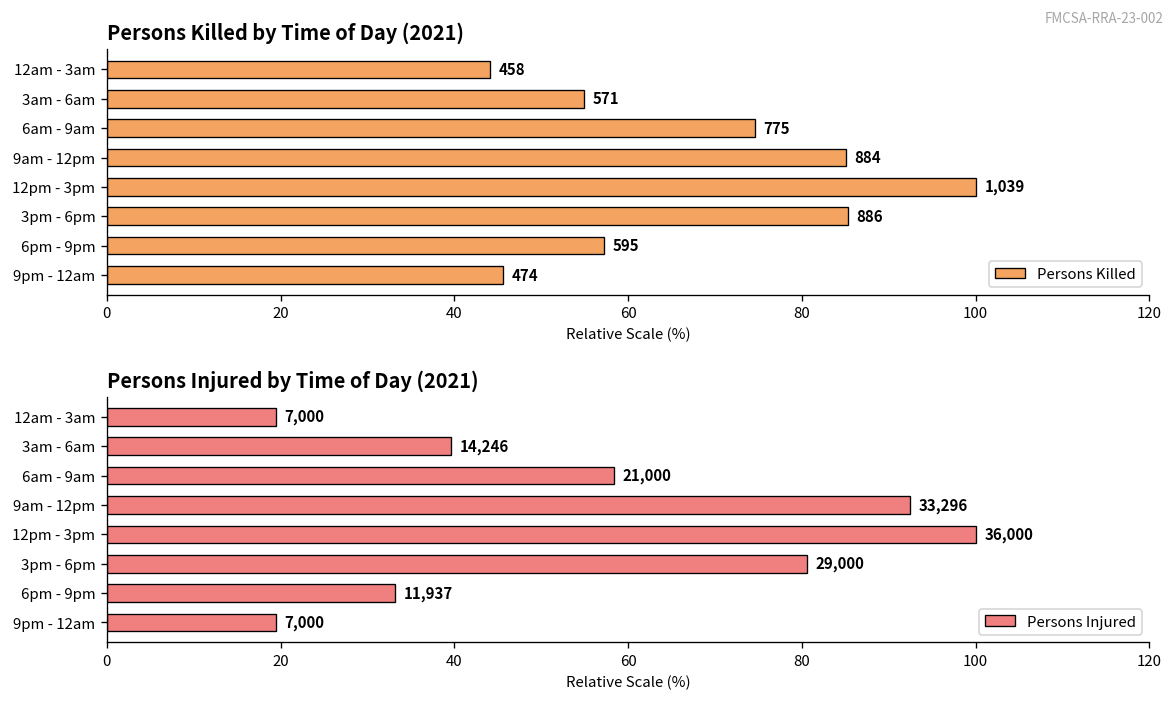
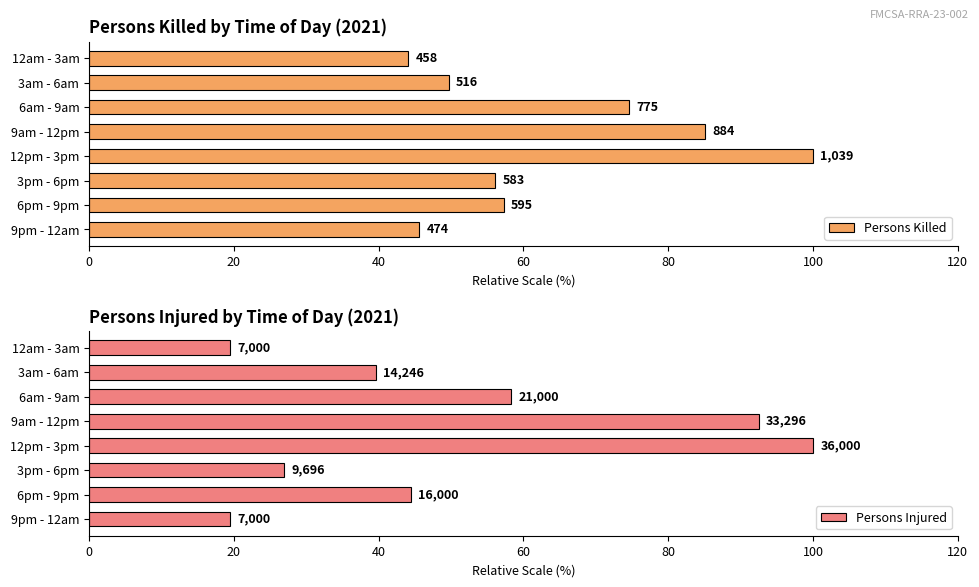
Persons Killed by Time of Day (2021), 3am - 6am: 571 -> 516
Persons Killed by Time of Day (2021), 3pm - 6pm: 886 -> 583
Persons Injured by Time of Day (2021), 3pm - 6pm: 29,000 -> 9,696
Persons Injured by Time of Day (2021), 6pm - 9pm: 11,937 -> 16,000
